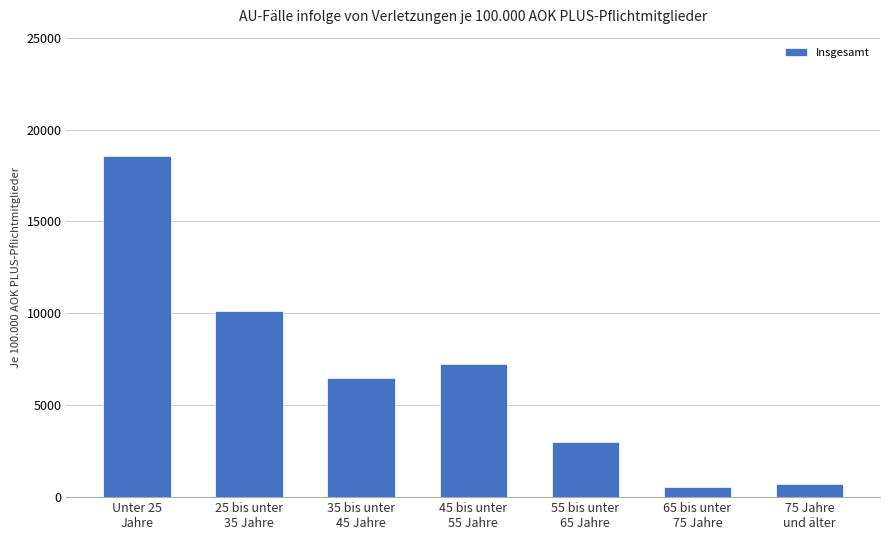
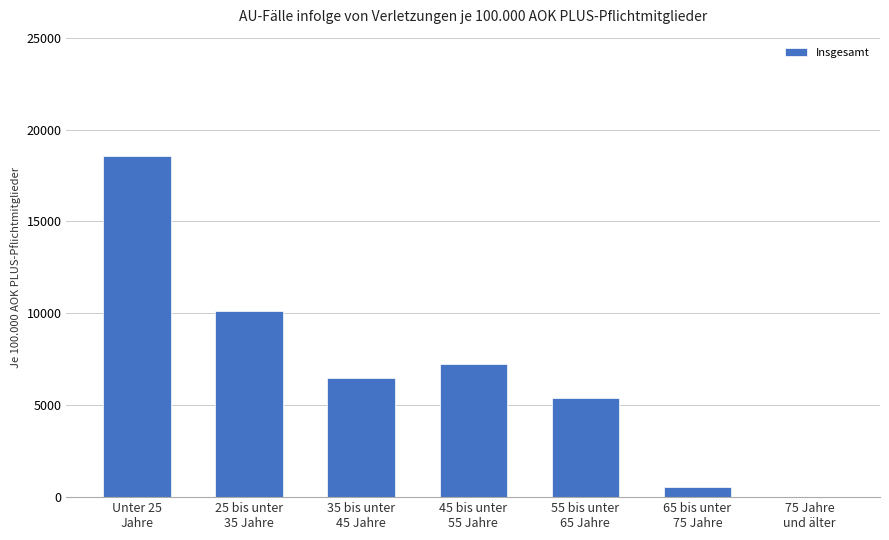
55 bis unter 65 Jahre: 3000 -> 5400
75 Jahre und älter: 700 -> 0
